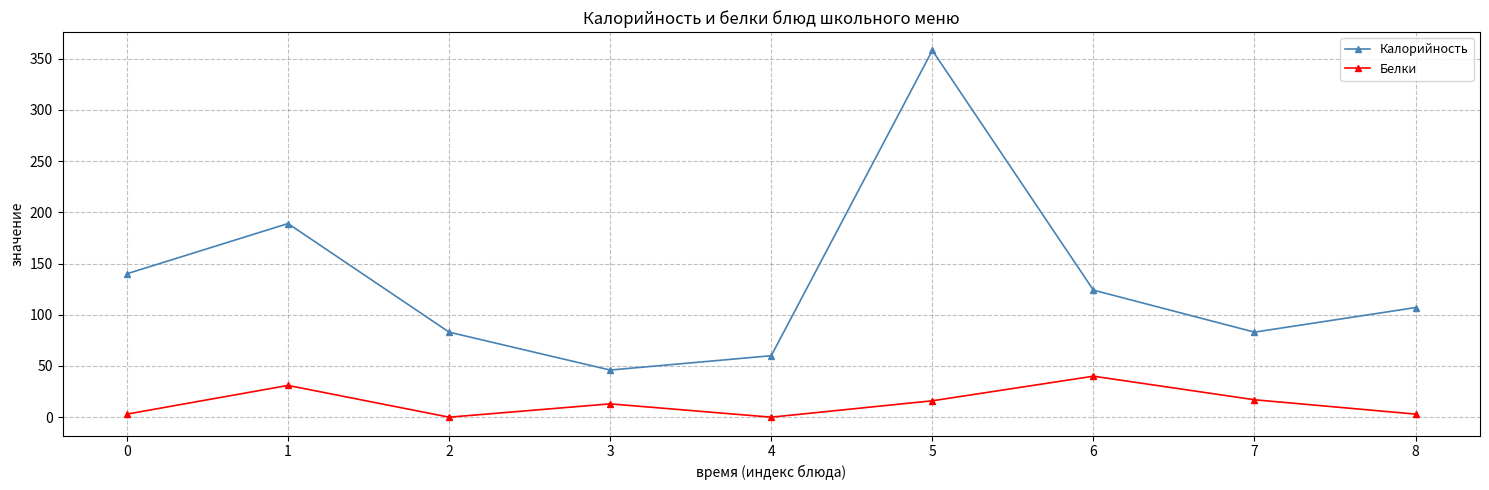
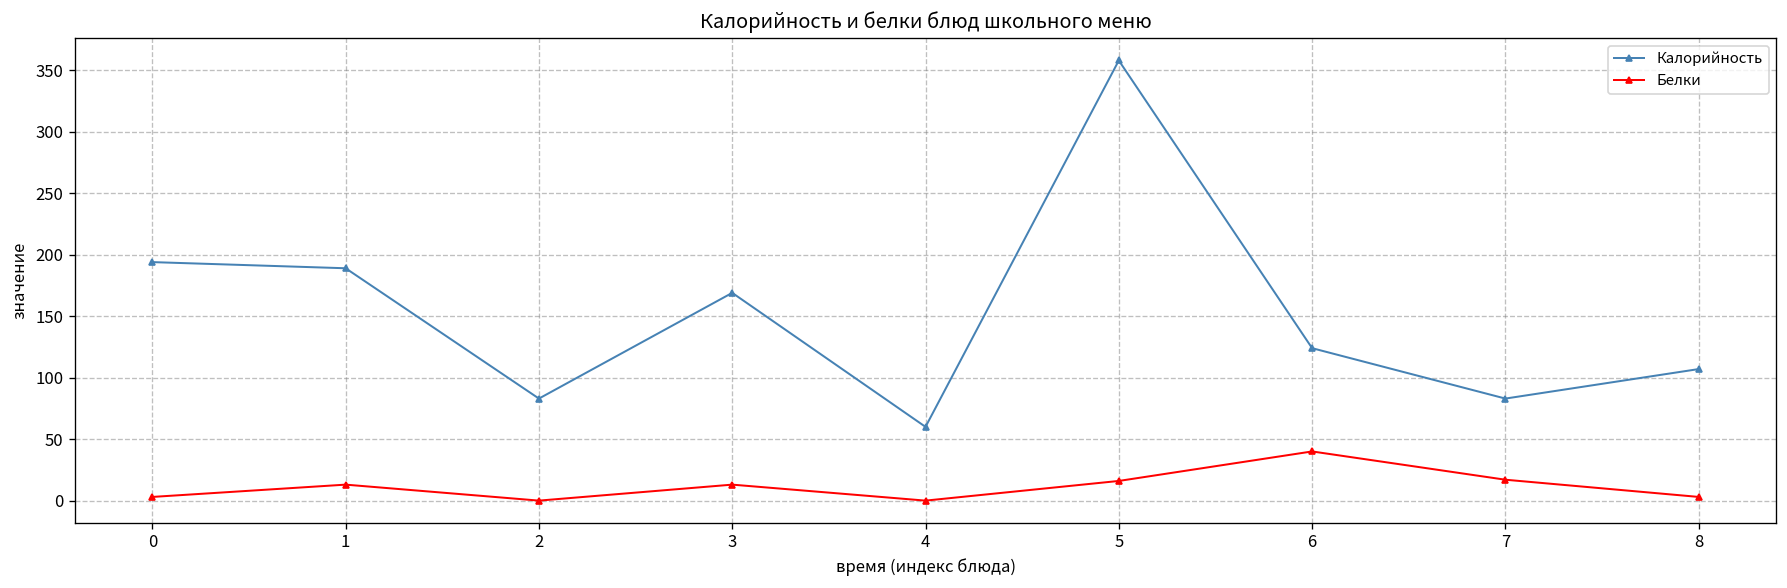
Калорийность, 0: 140 -> 194
Белки, 1: 31 -> 13
Калорийность, 3: 46 -> 169
